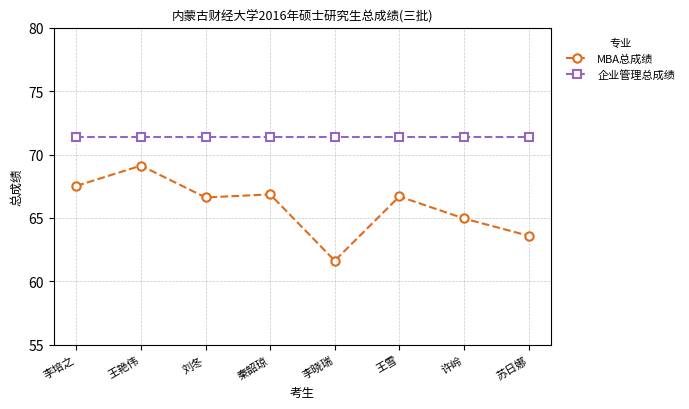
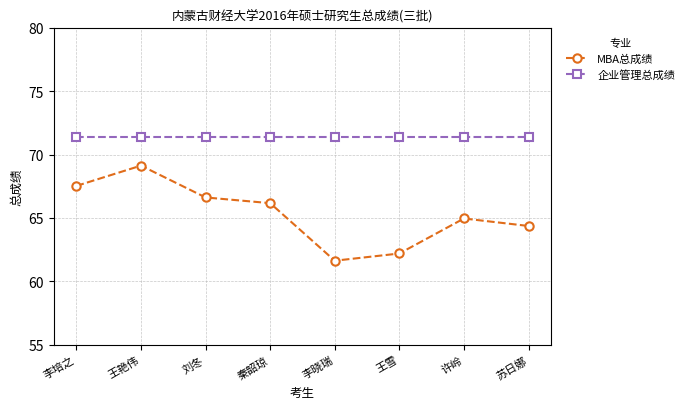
MBA总成绩, 秦韶琼: 66.9 -> 66.2
MBA总成绩, 王雪: 66.7 -> 62.2
MBA总成绩, 苏日娜: 63.6 -> 64.4
